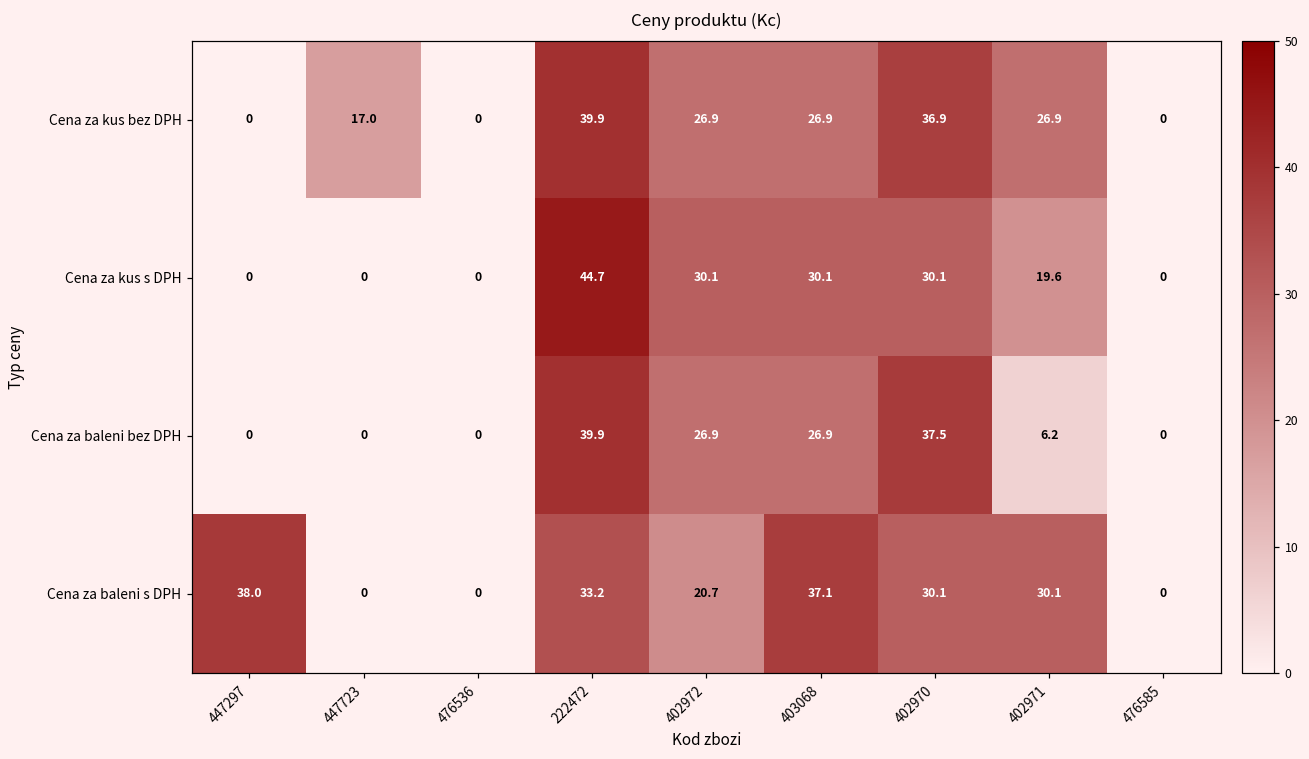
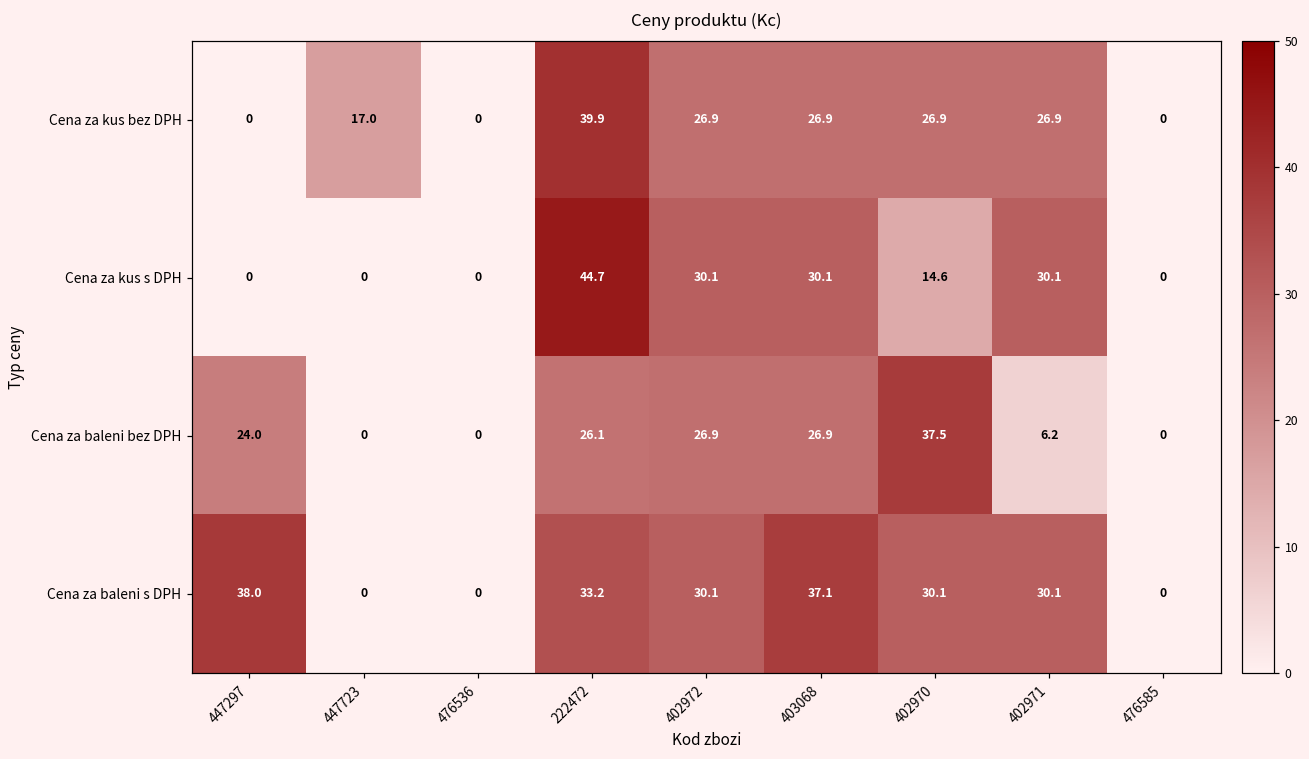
Cena za kus bez DPH, 402970: 36.9 -> 26.9
Cena za kus s DPH, 402970: 30.1 -> 14.6
Cena za kus s DPH, 402971: 19.6 -> 30.1
Cena za baleni bez DPH, 447297: 0 -> 24.0
Cena za baleni bez DPH, 222472: 39.9 -> 26.1
Cena za baleni s DPH, 402972: 20.7 -> 30.1
